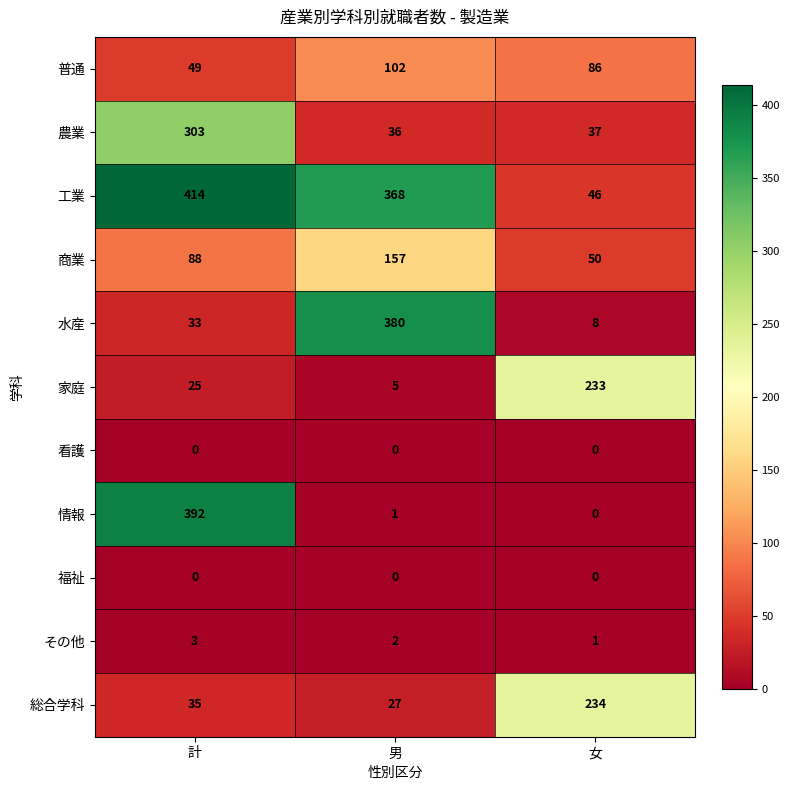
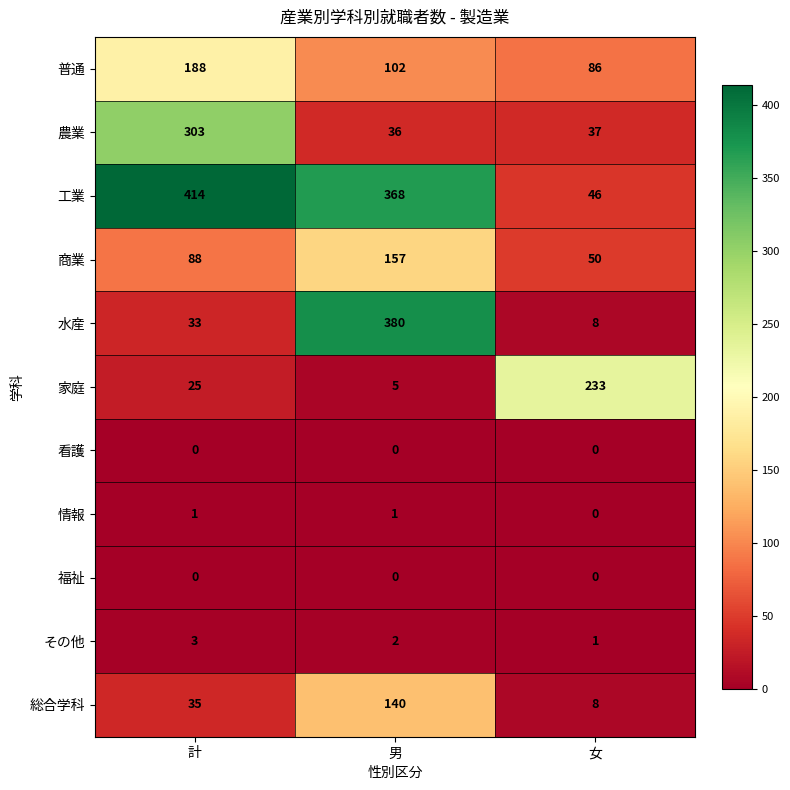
普通, 計: 49 -> 188
情報, 計: 392 -> 1
総合学科, 男: 27 -> 140
総合学科, 女: 234 -> 8
